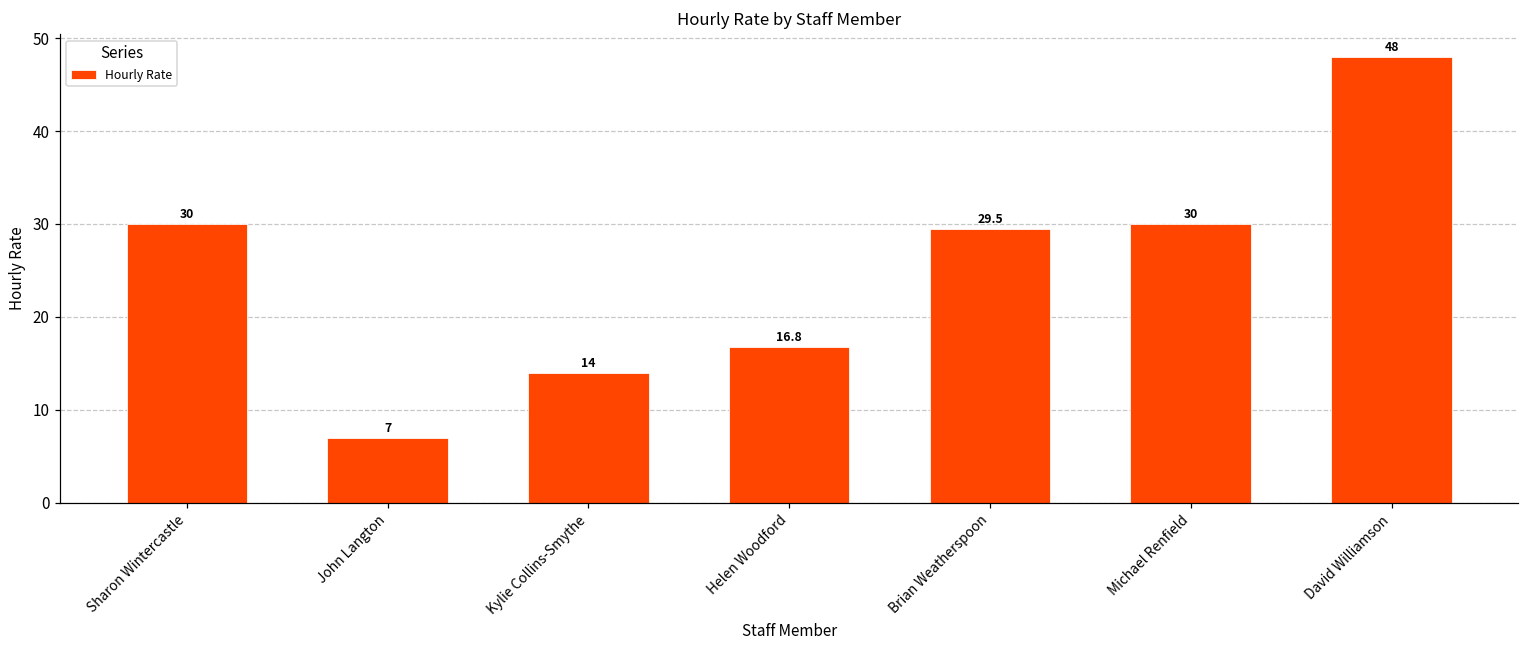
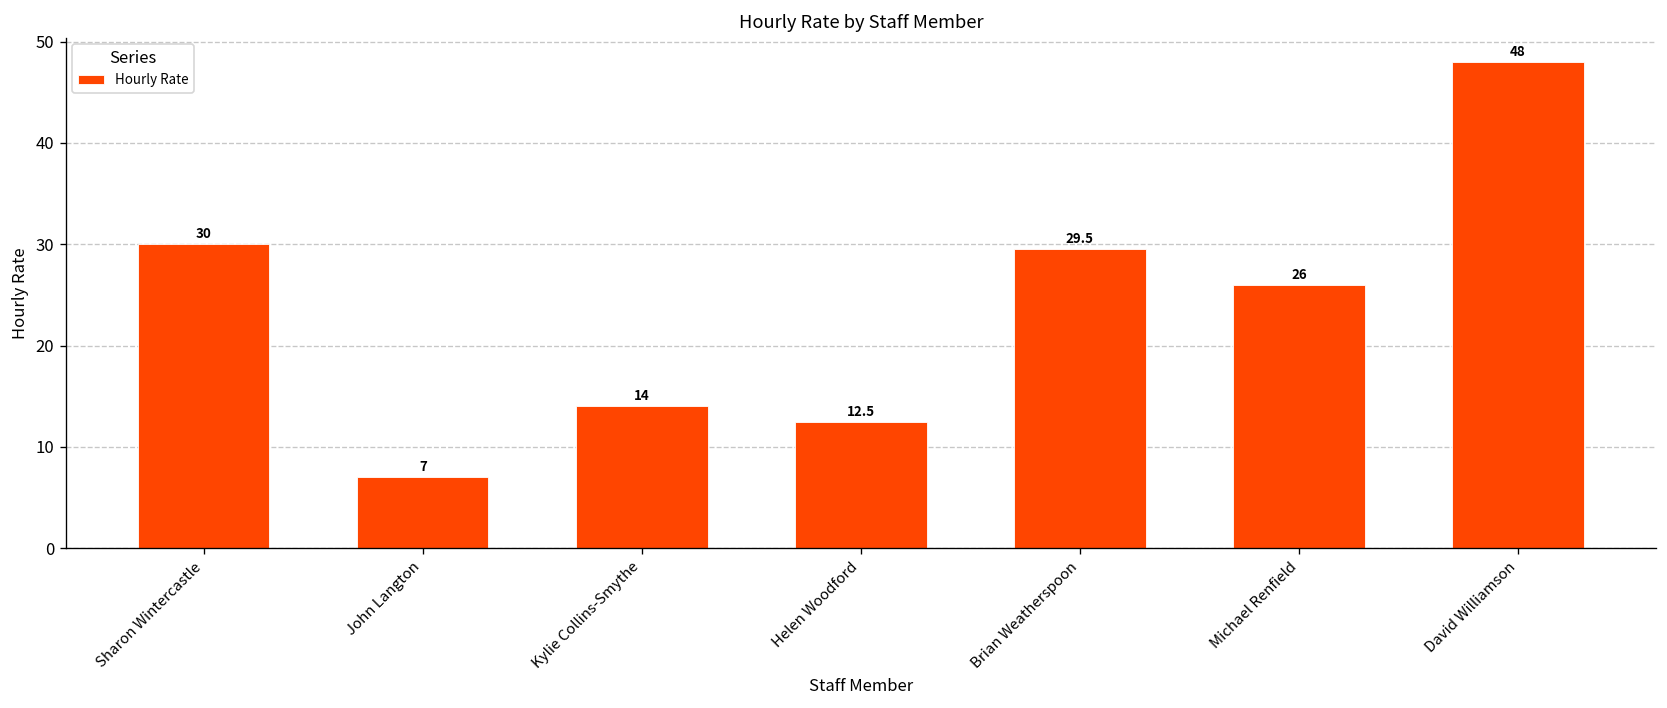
Helen Woodford: 16.8 -> 12.5
Michael Renfield: 30 -> 26
